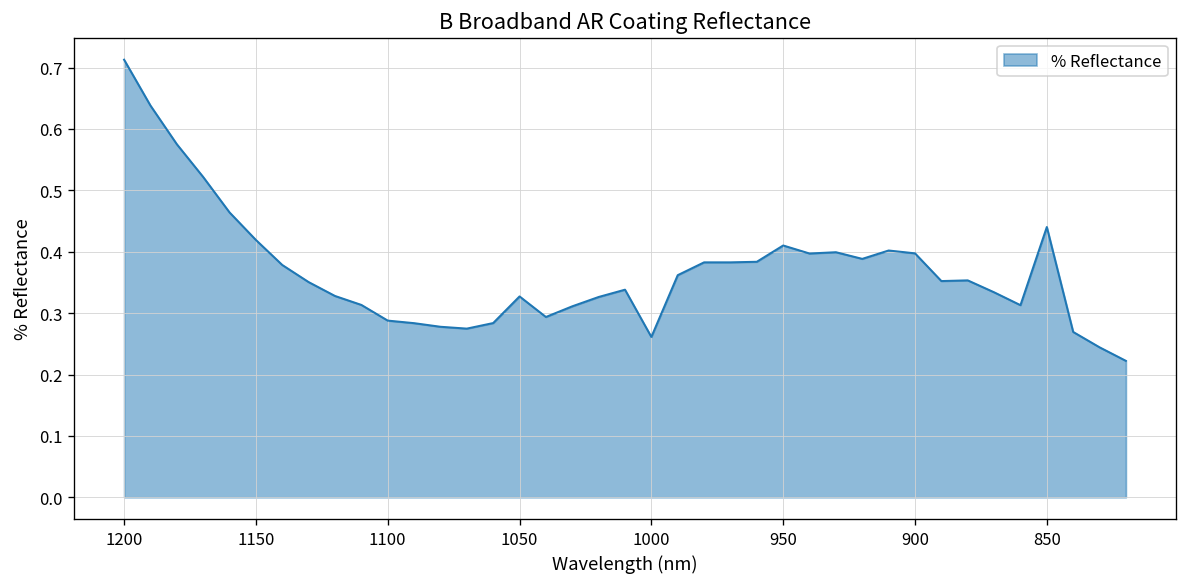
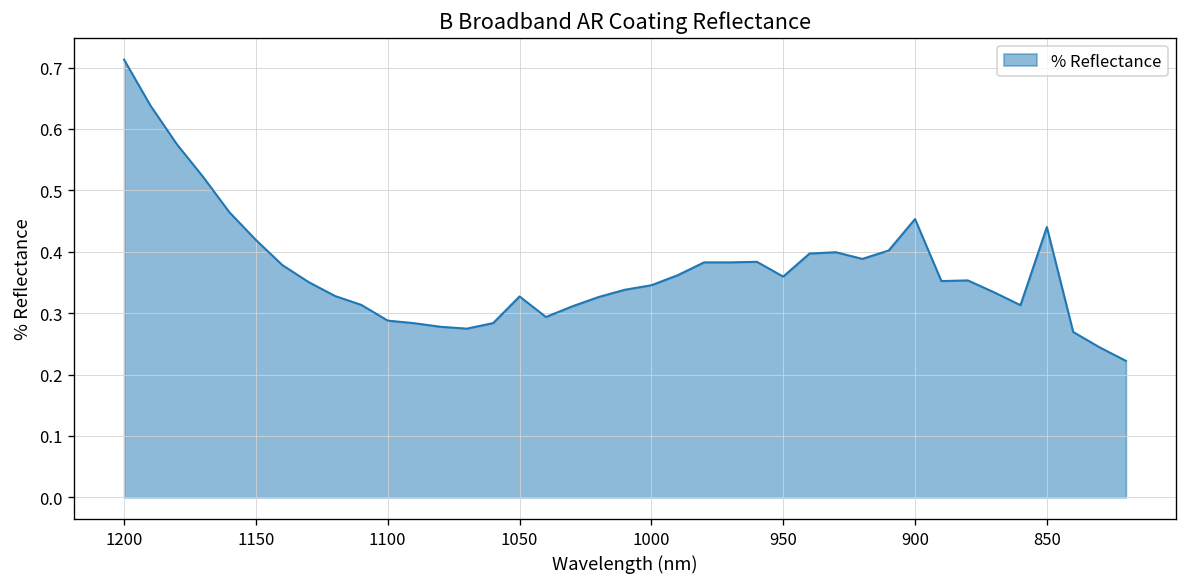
1000: 0.26 -> 0.35
950: 0.41 -> 0.36
900: 0.40 -> 0.45
